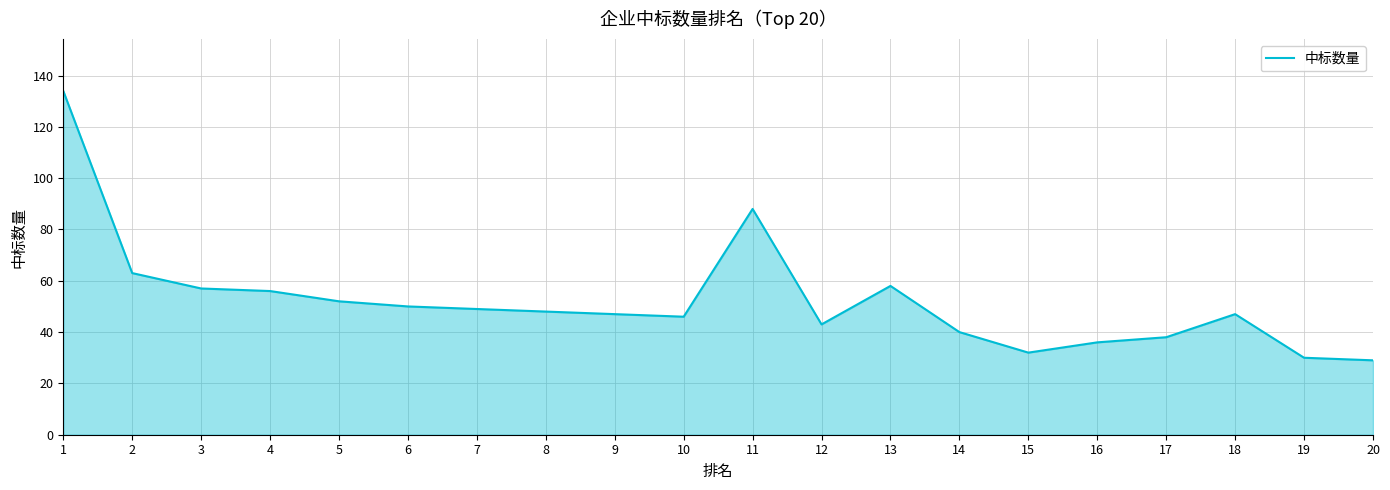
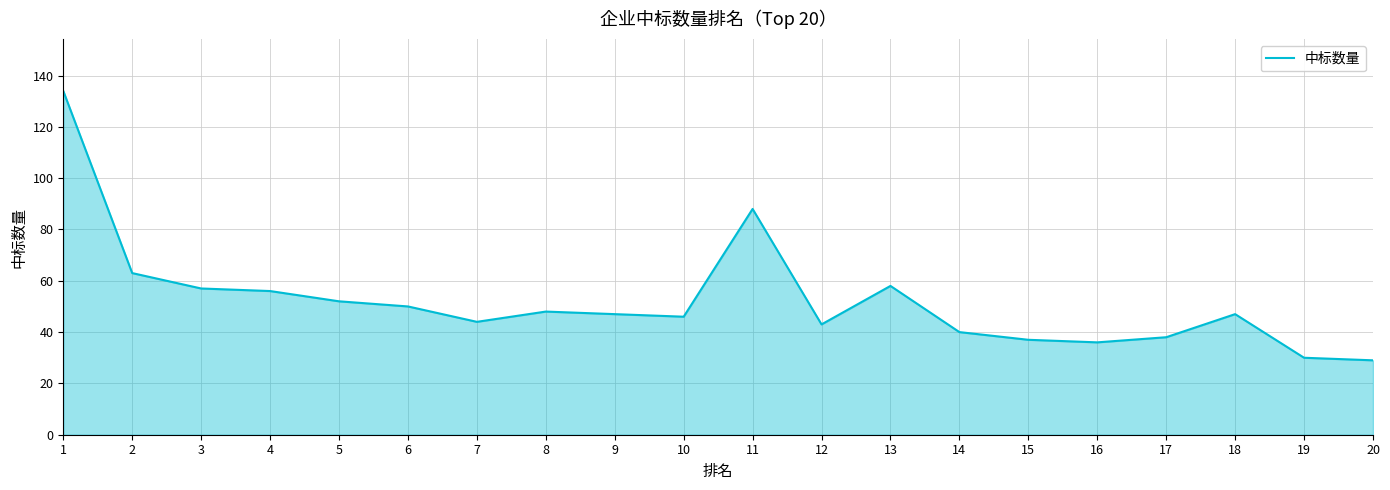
7: 49 -> 44
15: 32 -> 37
